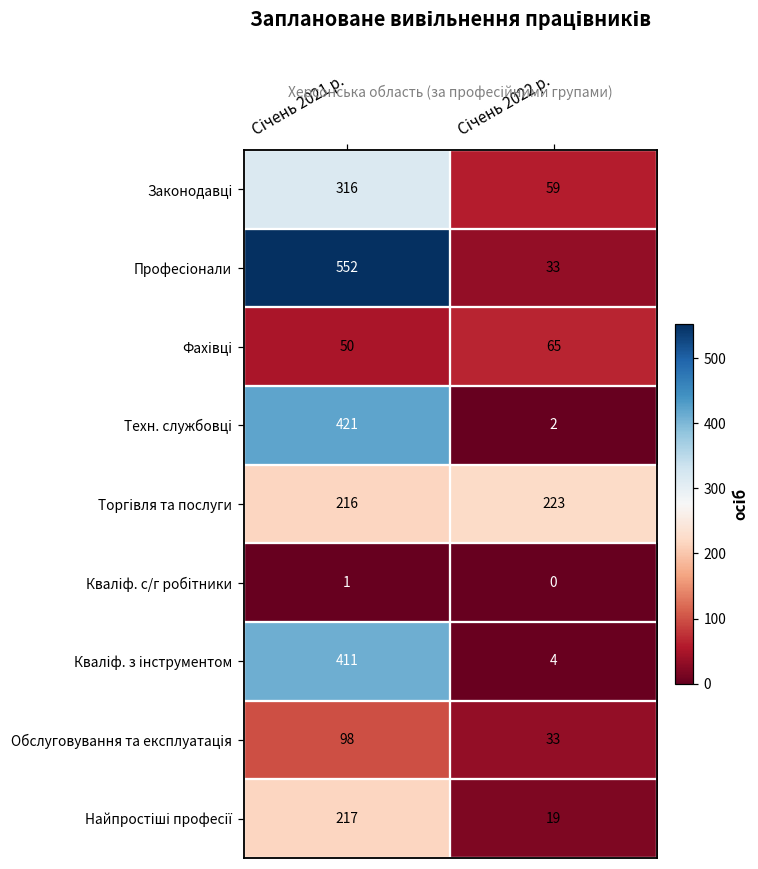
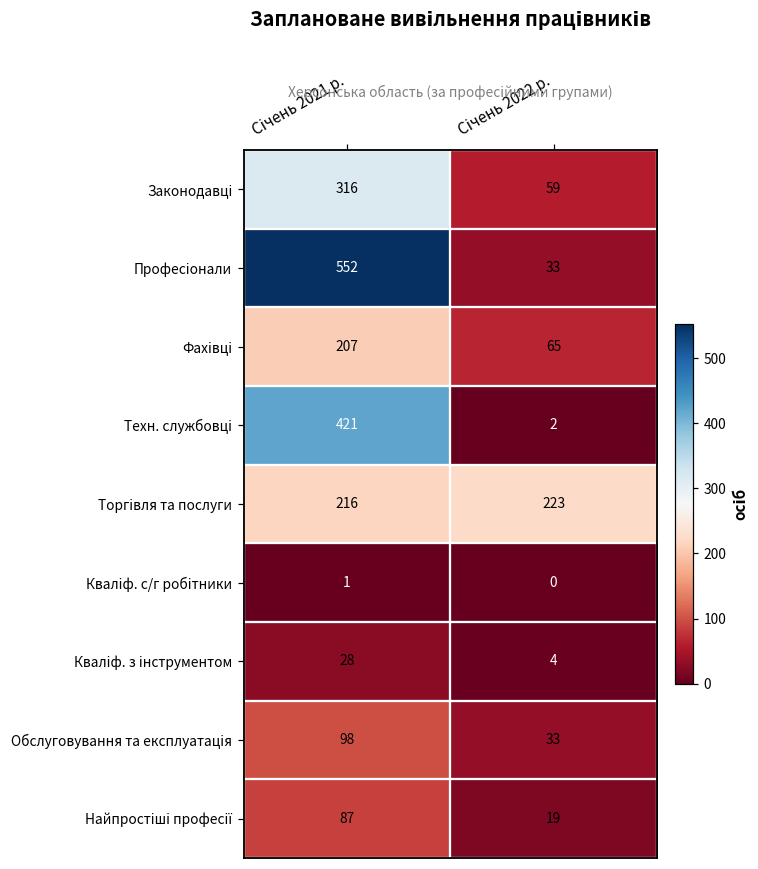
Фахівці, Січень 2021 р.: 50 -> 207
Кваліф. з інструментом, Січень 2021 р.: 411 -> 28
Найпростіші професії, Січень 2021 р.: 217 -> 87
